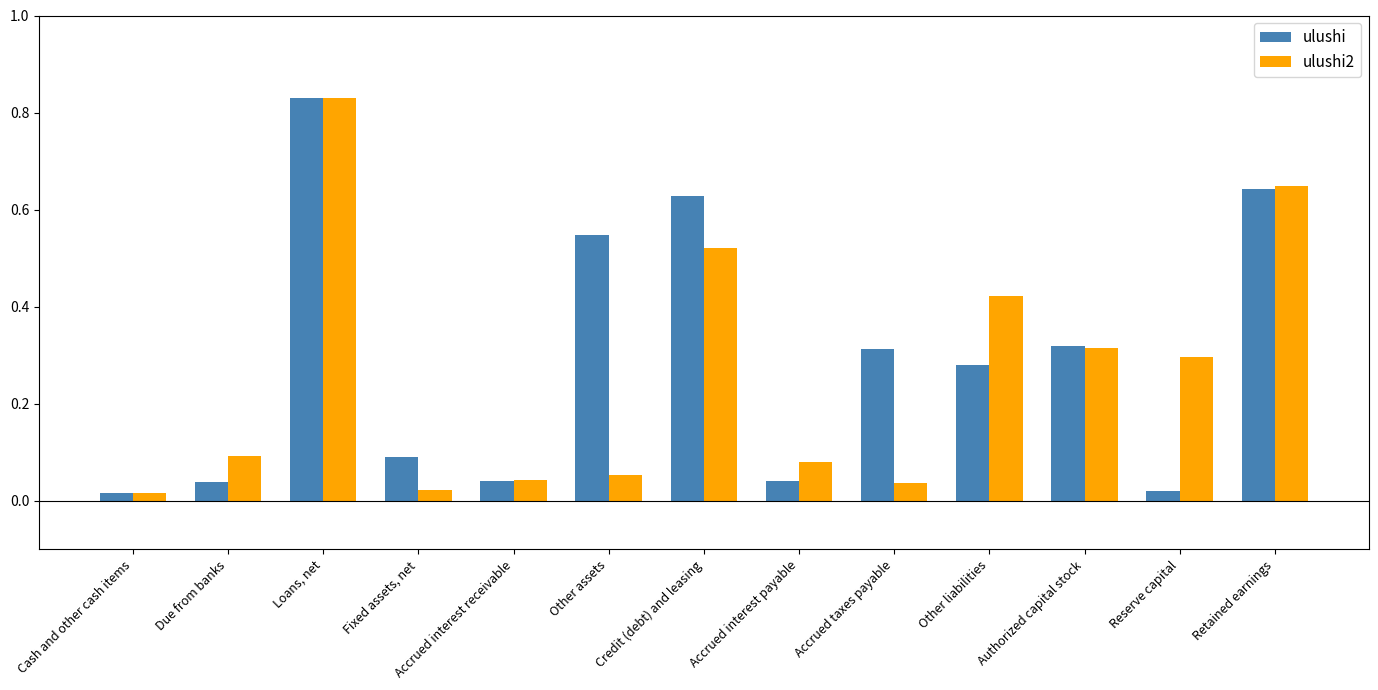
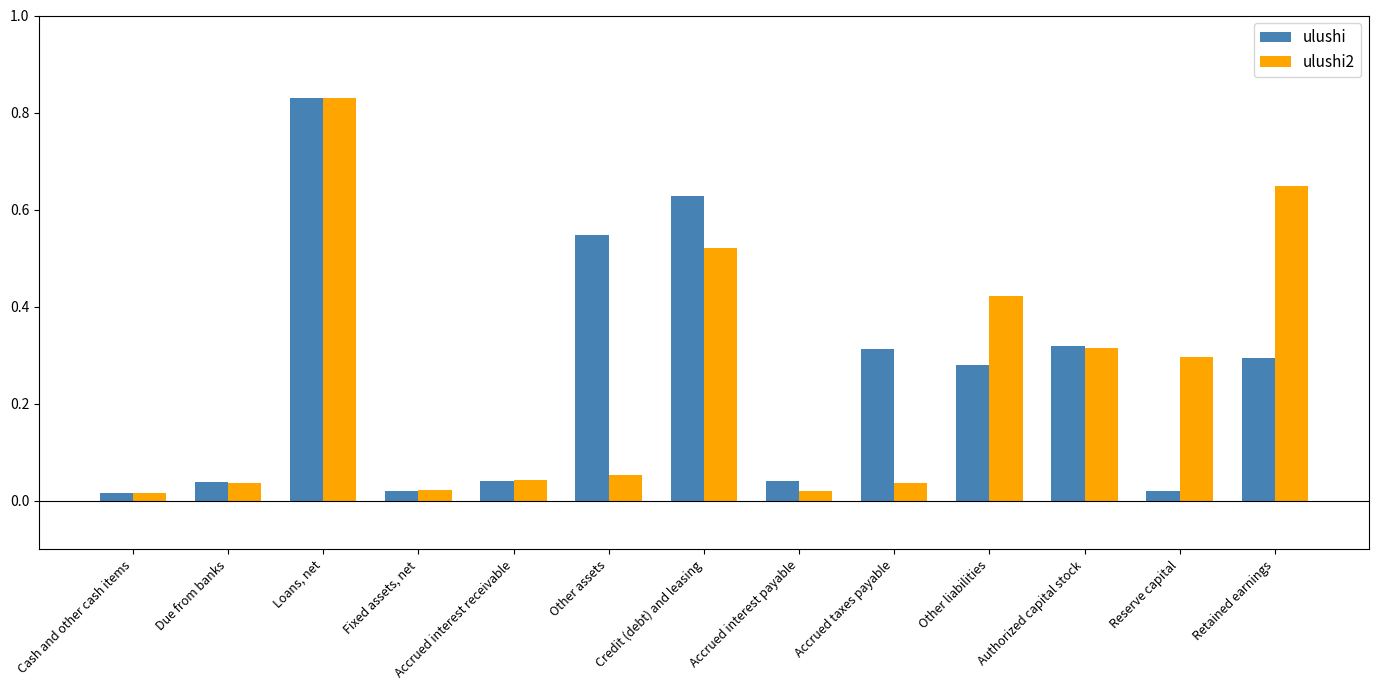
ulushi2, Due from banks: 0.09 -> 0.04
ulushi, Fixed assets, net: 0.09 -> 0.02
ulushi2, Accrued interest payable: 0.08 -> 0.02
ulushi, Retained earnings: 0.64 -> 0.29
